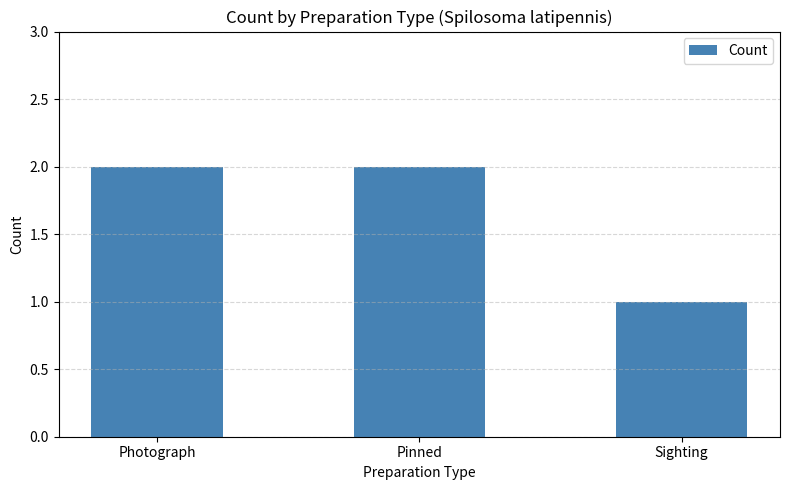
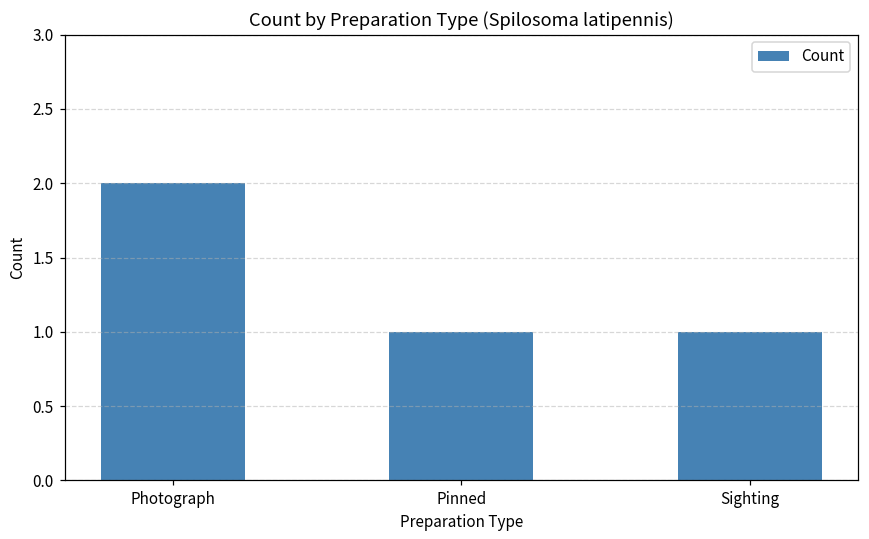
Pinned: 2 -> 1
